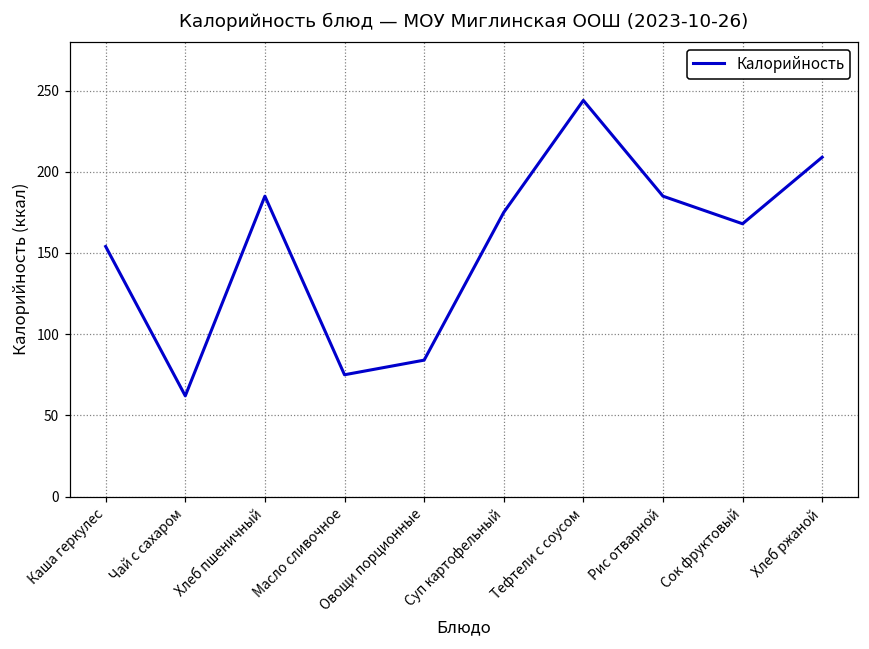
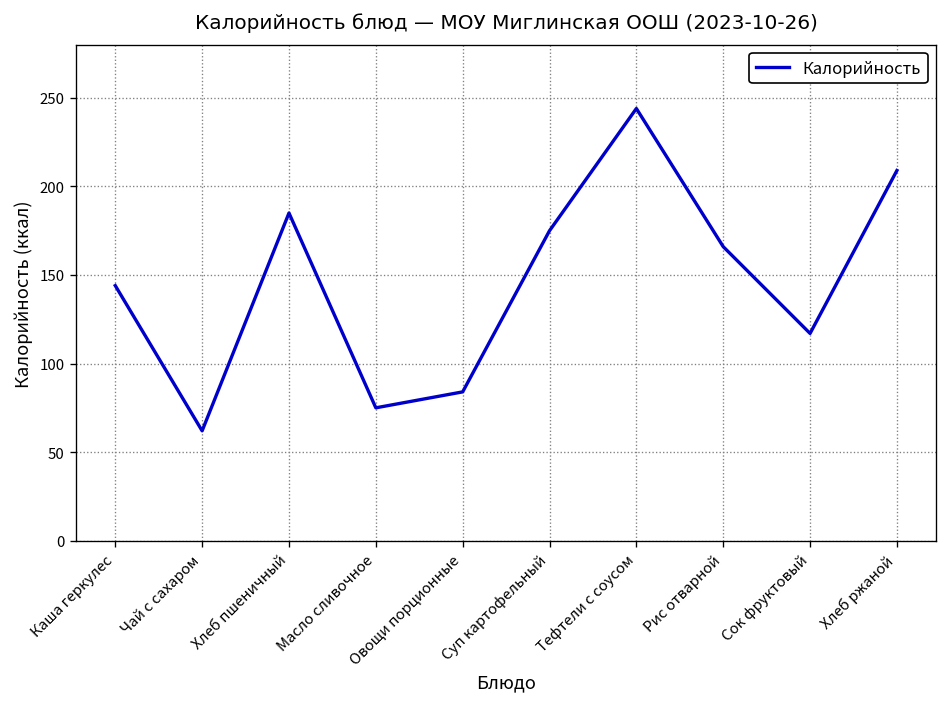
Каша геркулес: 154 -> 144
Рис отварной: 185 -> 166
Сок фруктовый: 168 -> 117
